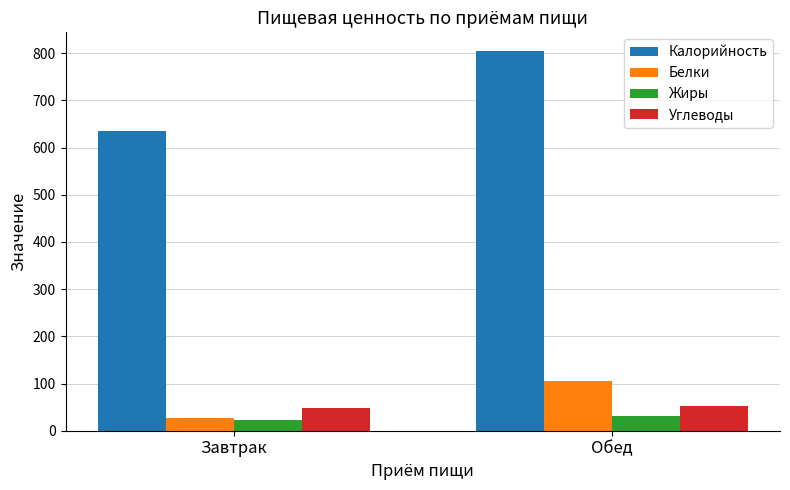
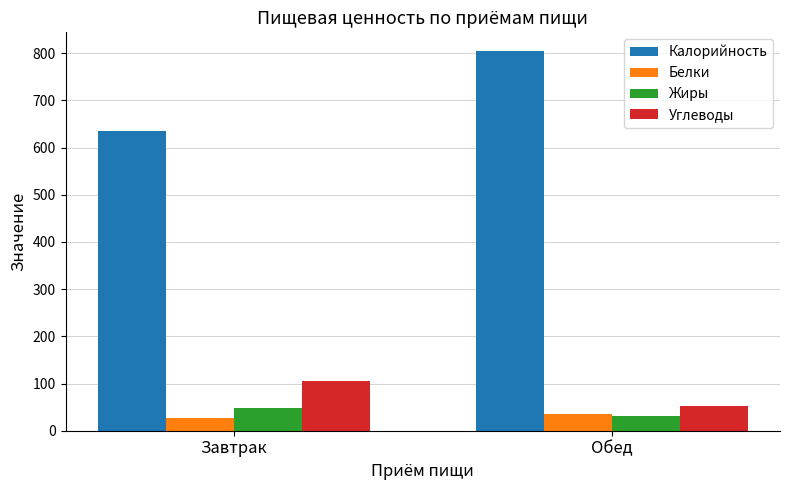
Жиры, Завтрак: 20 -> 50
Углеводы, Завтрак: 50 -> 100
Белки, Обед: 110 -> 40
